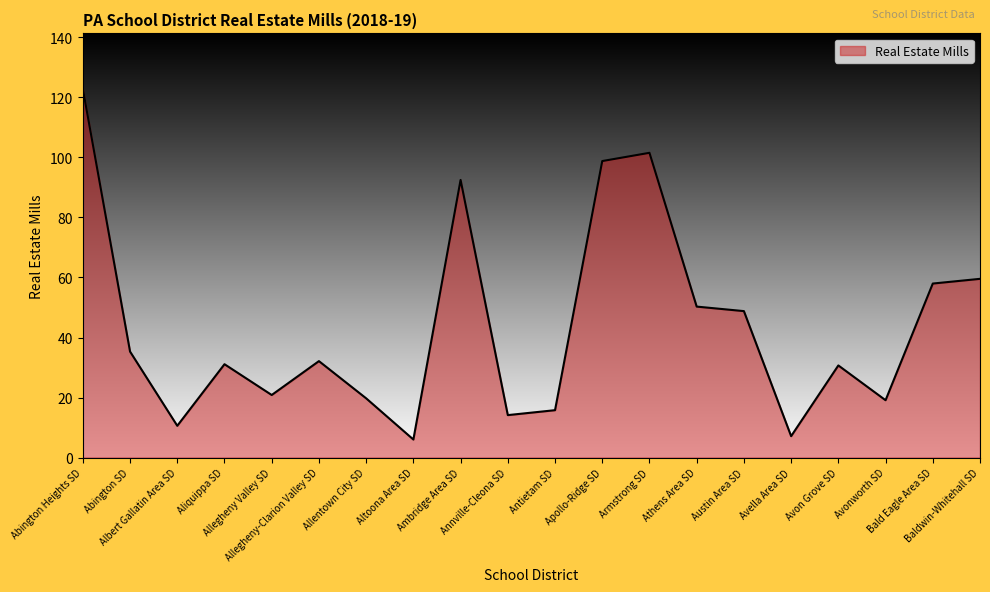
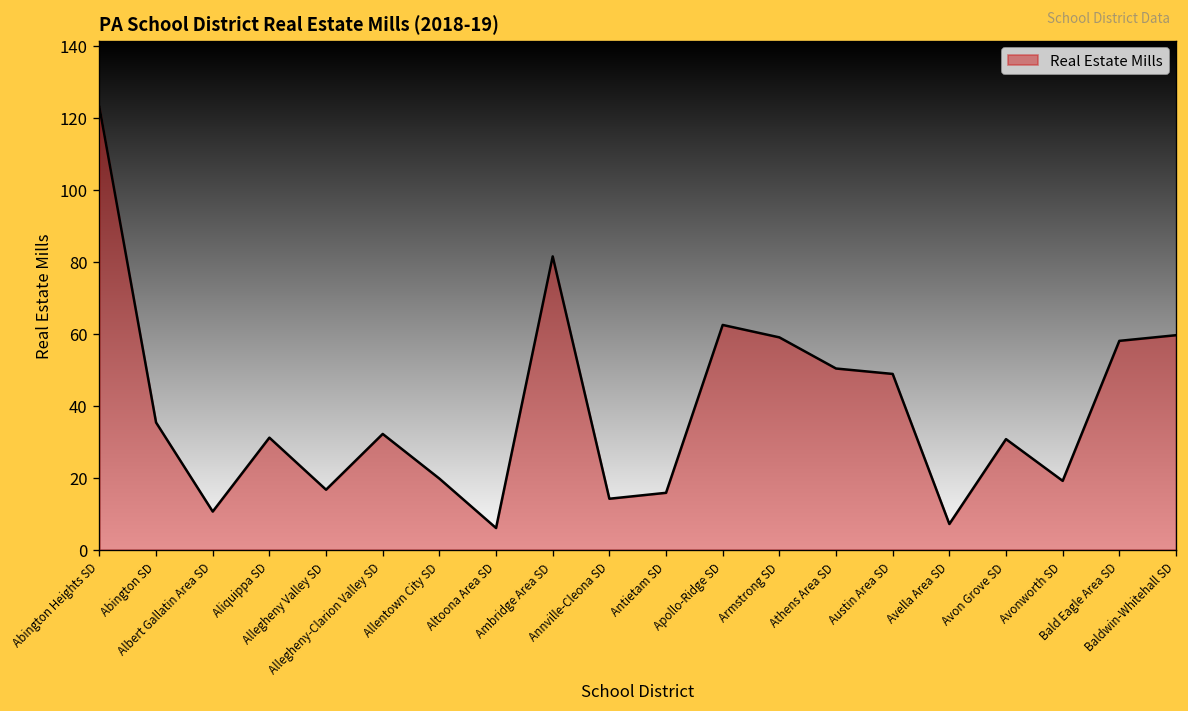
Allegheny Valley SD: 21 -> 17
Ambridge Area SD: 93 -> 81
Apollo-Ridge SD: 99 -> 62
Armstrong SD: 102 -> 59
